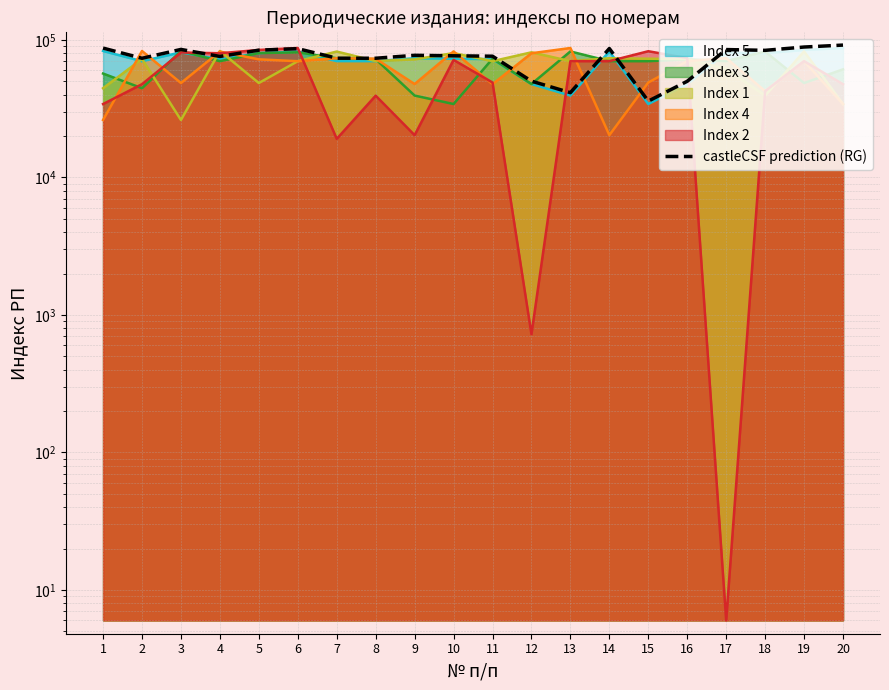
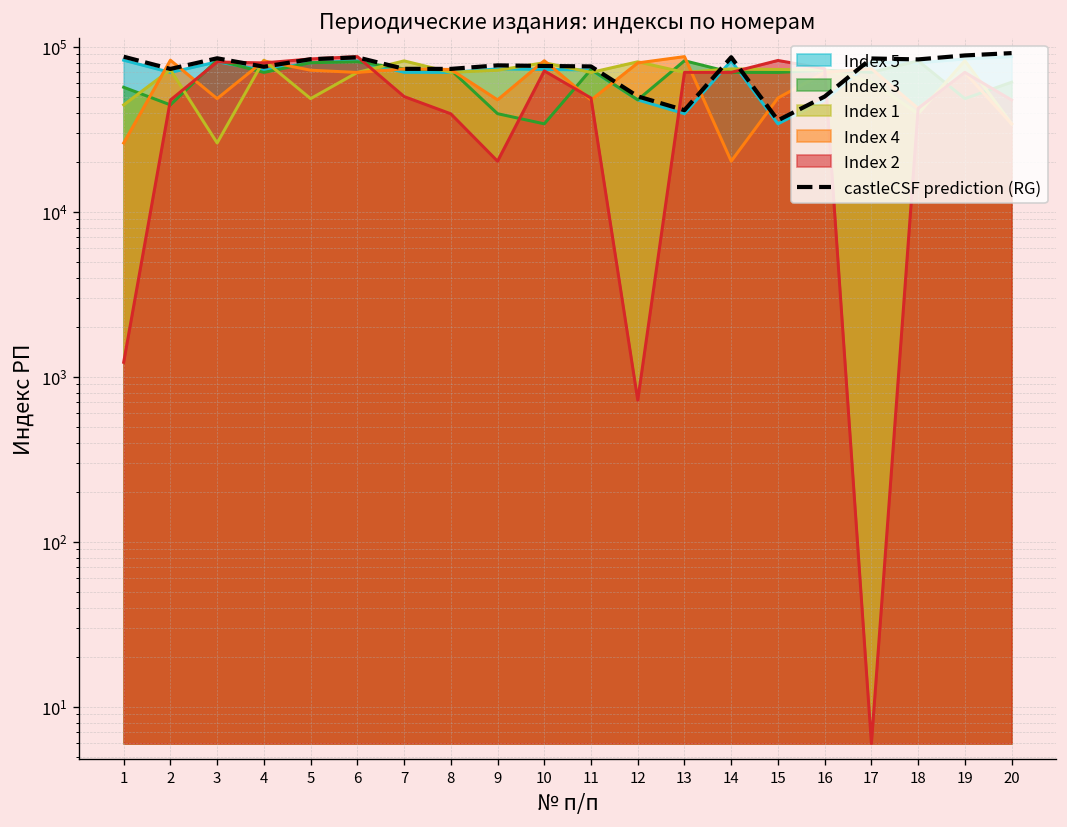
Index 2, 1: 34000 -> 1200
Index 2, 7: 19000 -> 50000
